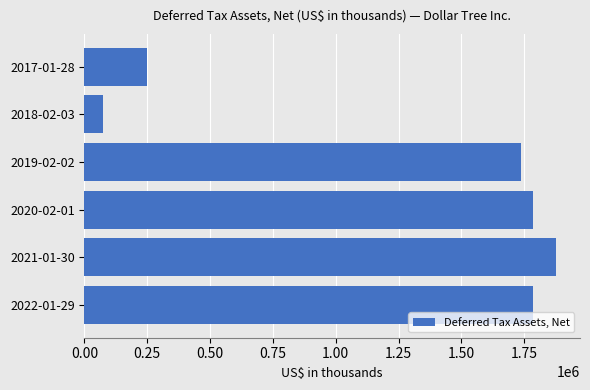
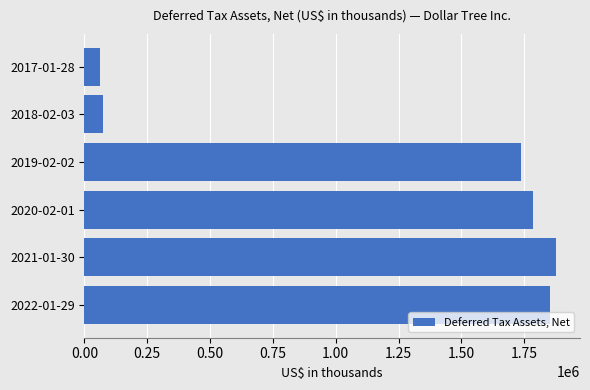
2017-01-28: 250000 -> 60000
2022-01-29: 1790000 -> 1850000
